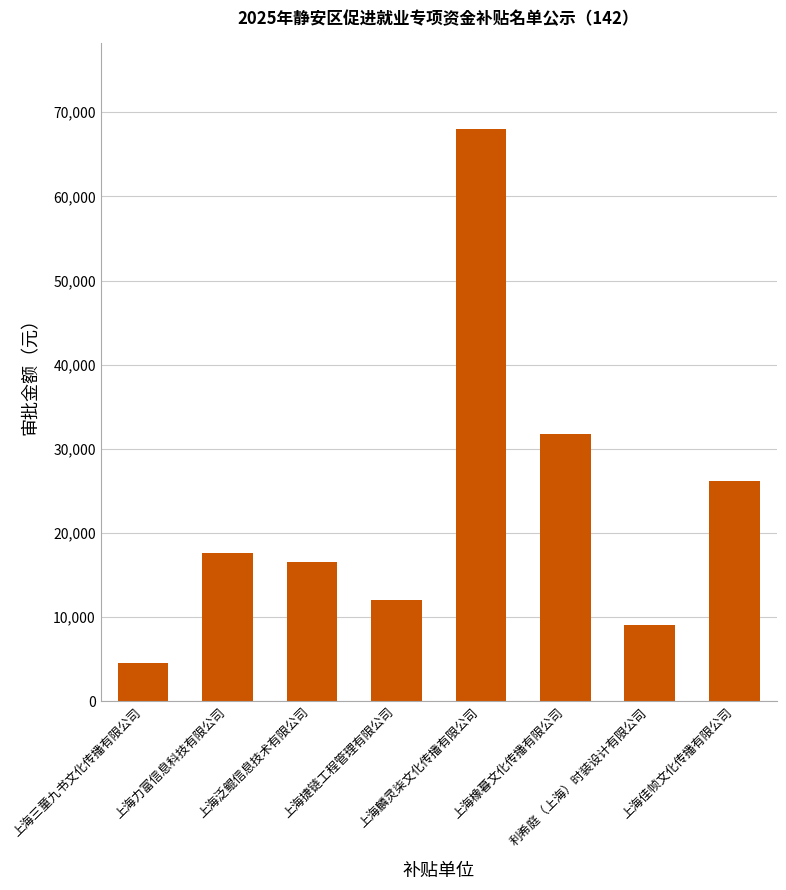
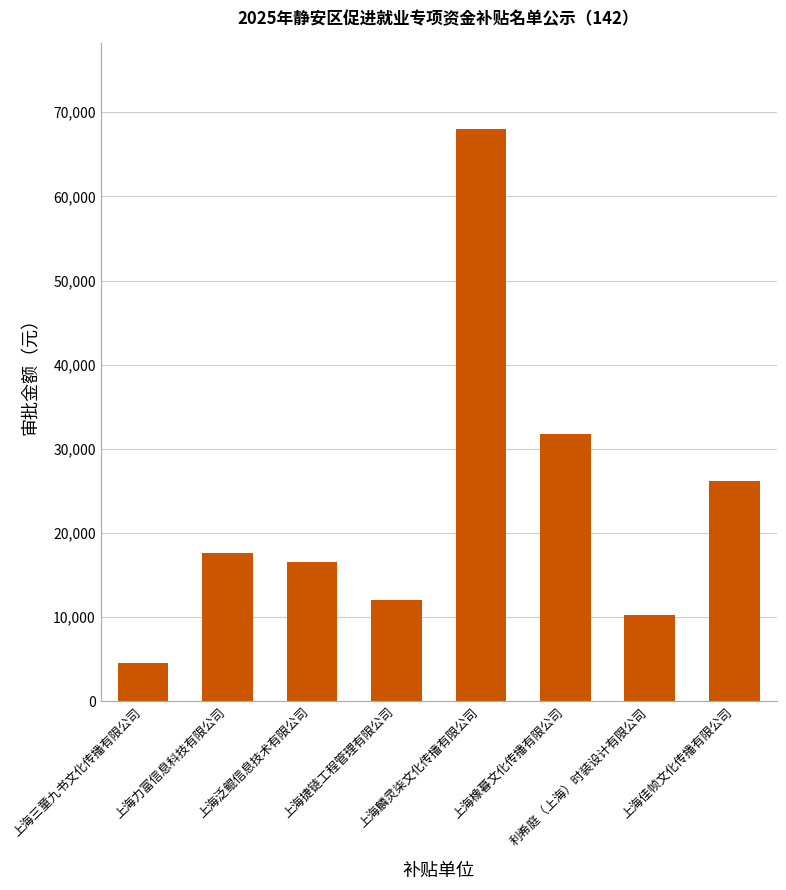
利希庭（上海）时装设计有限公司: 9,000 -> 10,000
